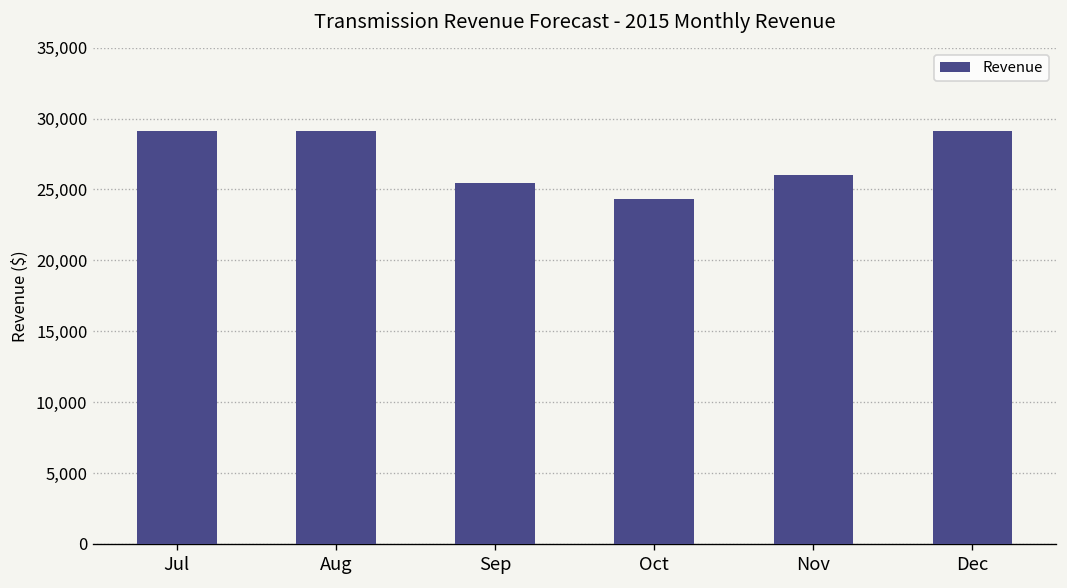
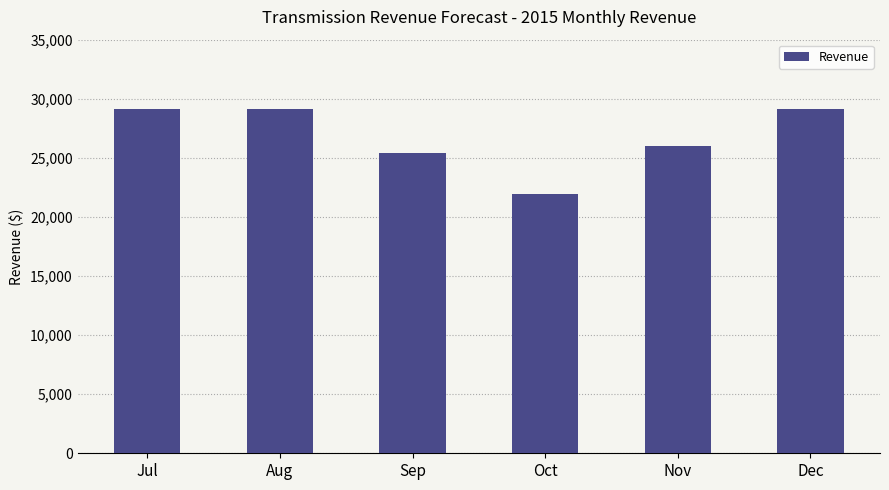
Oct: 24,300 -> 21,900
